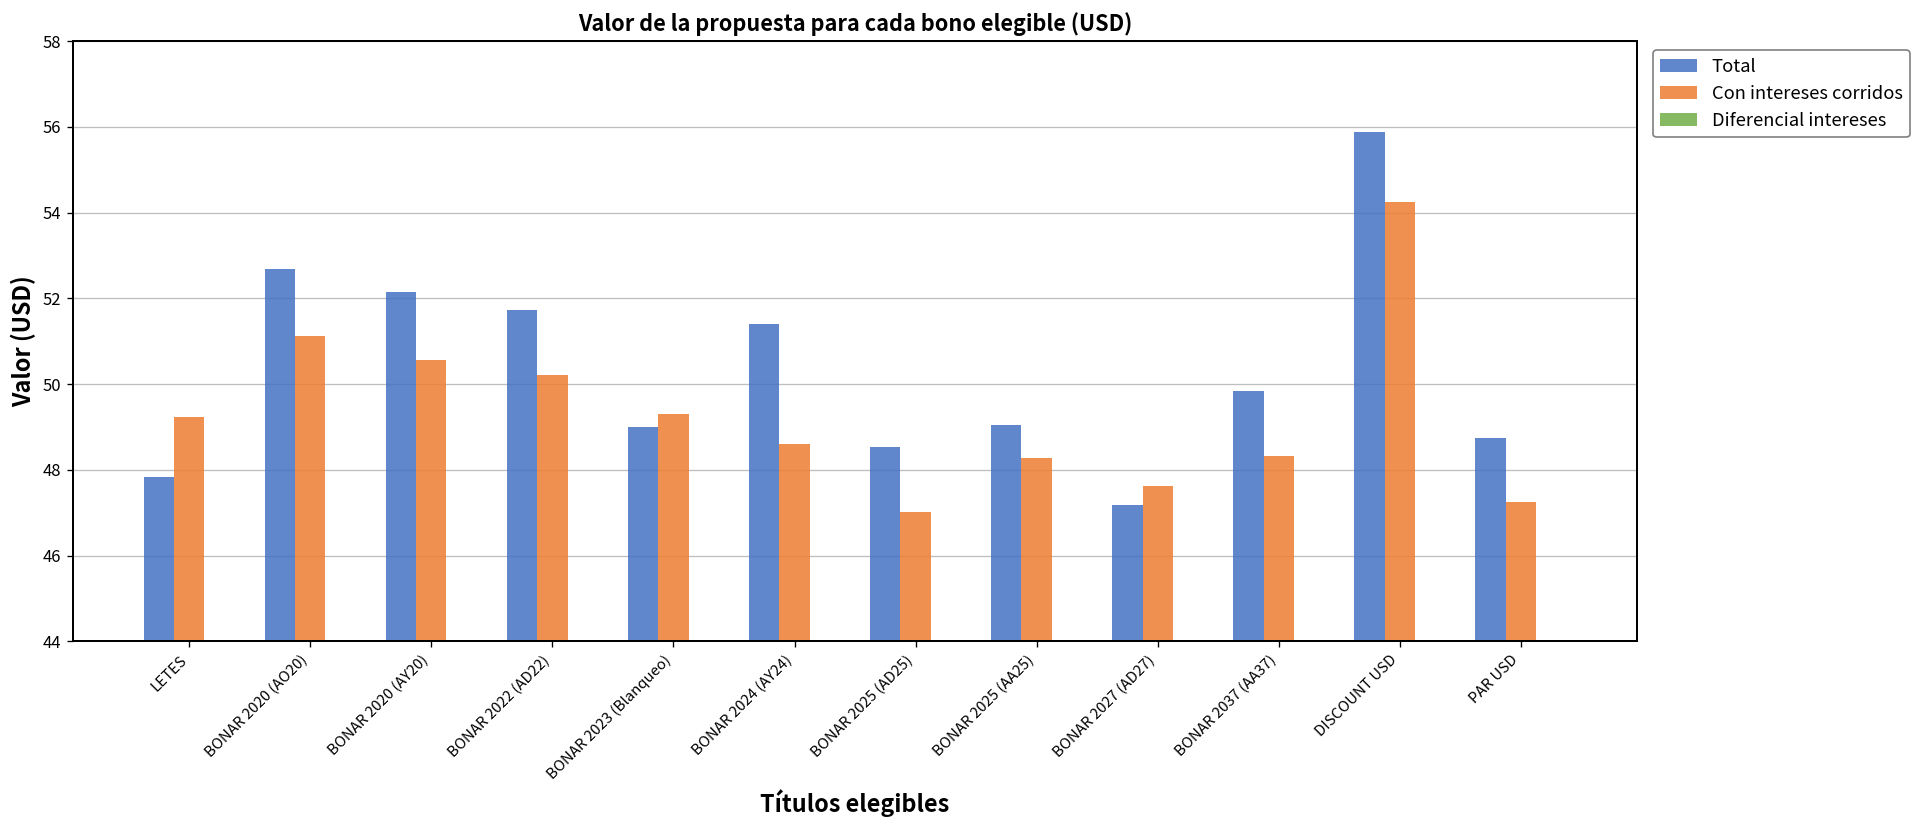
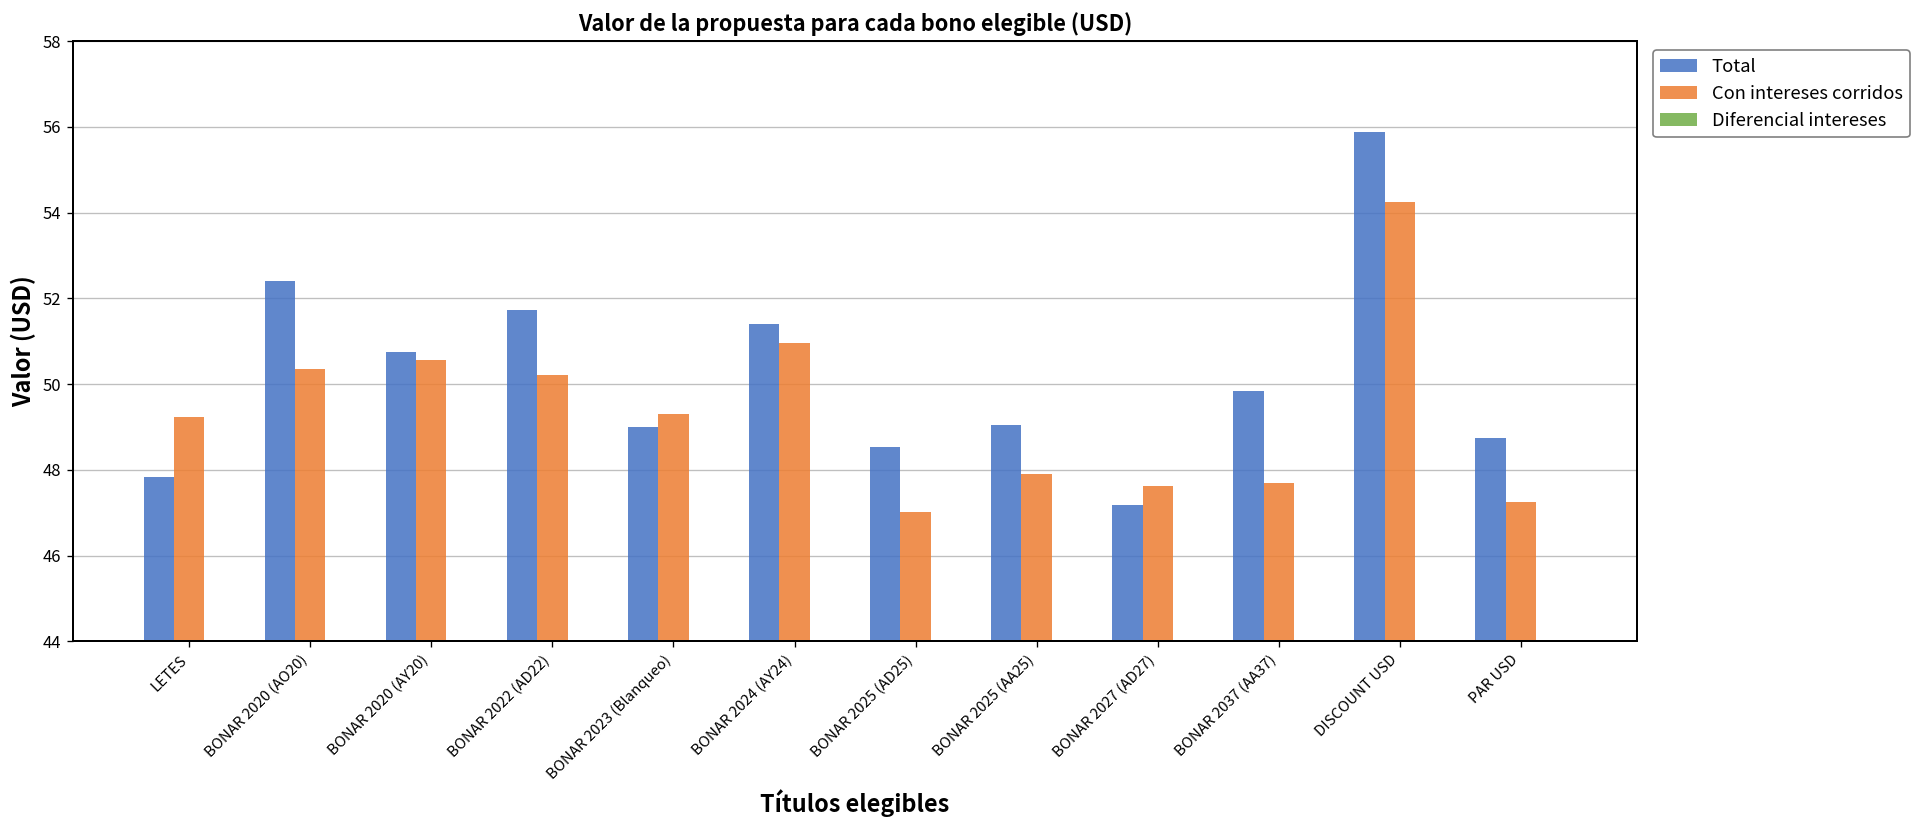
Total, BONAR 2020 (AO20): 52.7 -> 52.4
Con intereses corridos, BONAR 2020 (AO20): 51.1 -> 50.4
Total, BONAR 2020 (AY20): 52.1 -> 50.7
Con intereses corridos, BONAR 2024 (AY24): 48.6 -> 51.0
Con intereses corridos, BONAR 2025 (AA25): 48.3 -> 47.9
Con intereses corridos, BONAR 2037 (AA37): 48.3 -> 47.7
